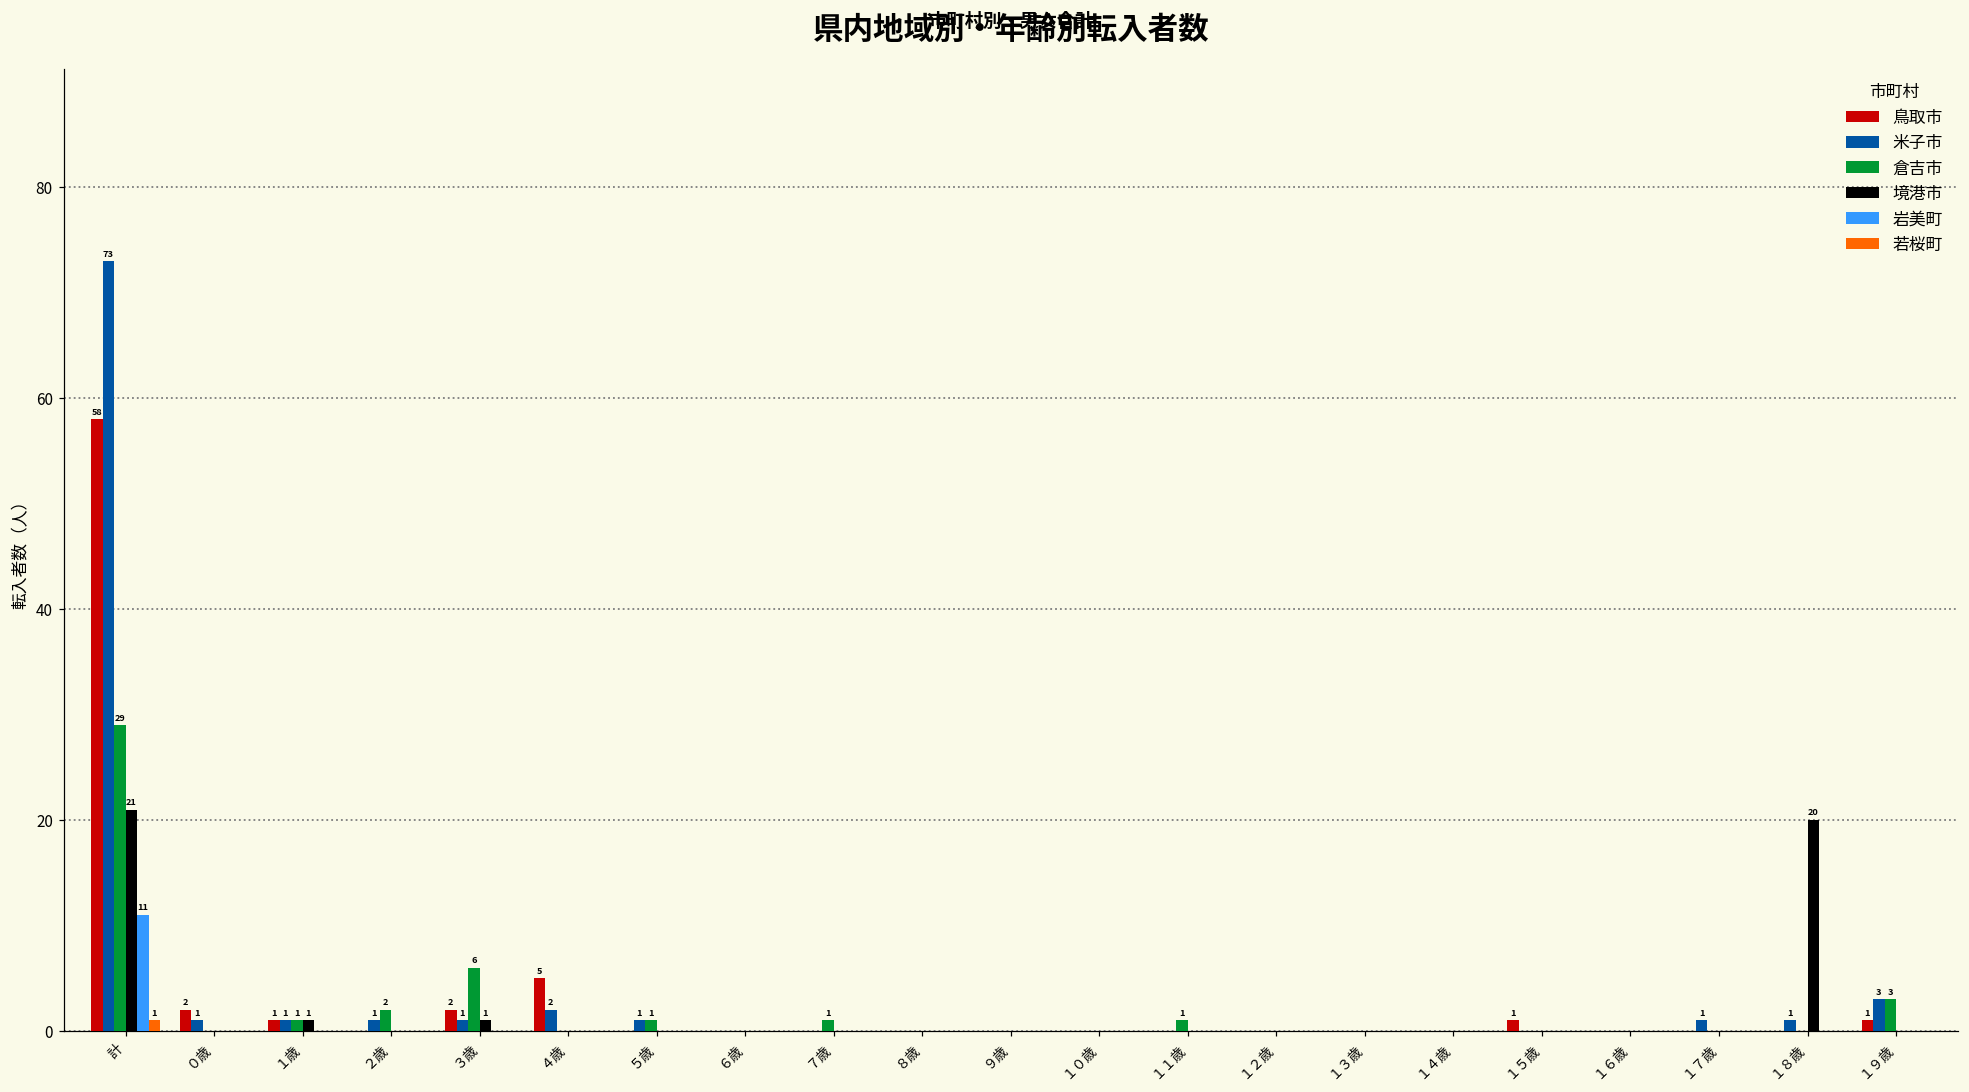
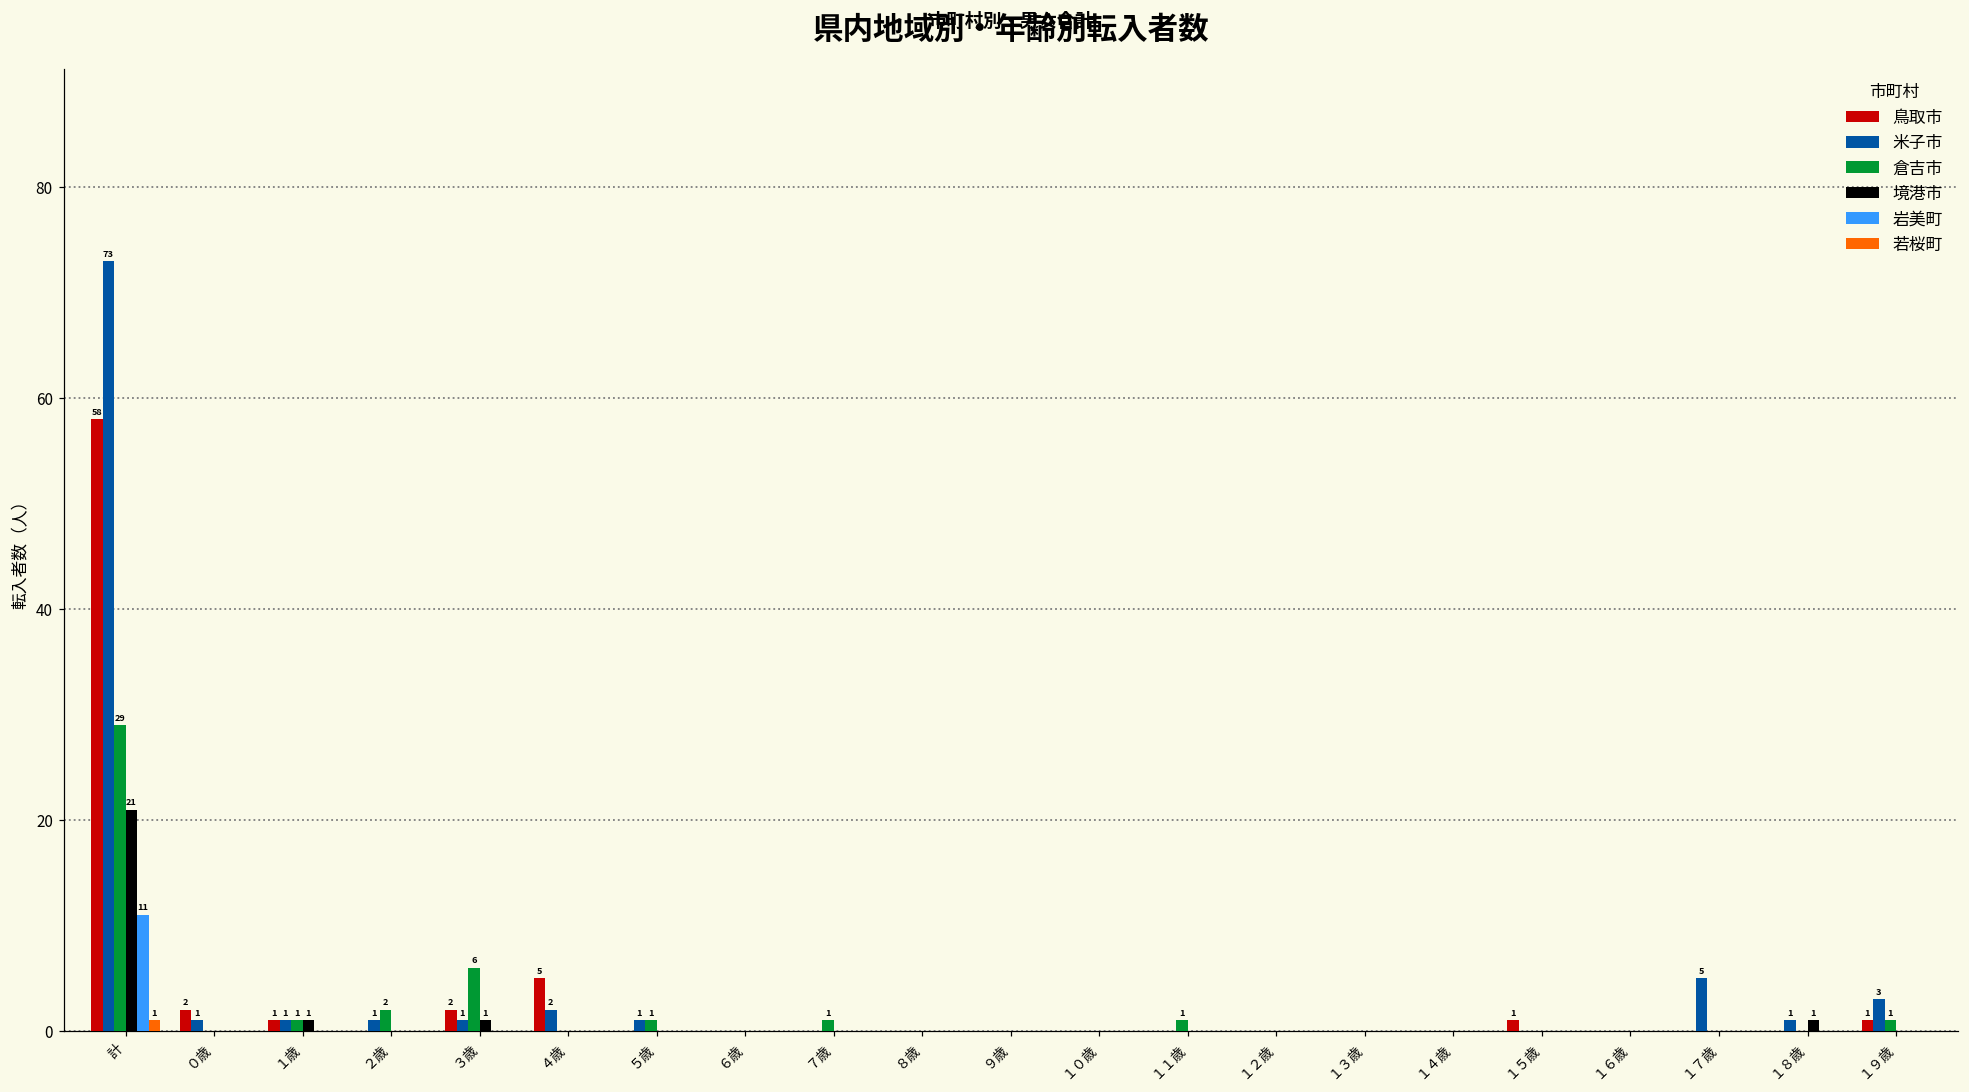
米子市, １７歳: 1 -> 5
境港市, １８歳: 20 -> 1
倉吉市, １９歳: 3 -> 1
